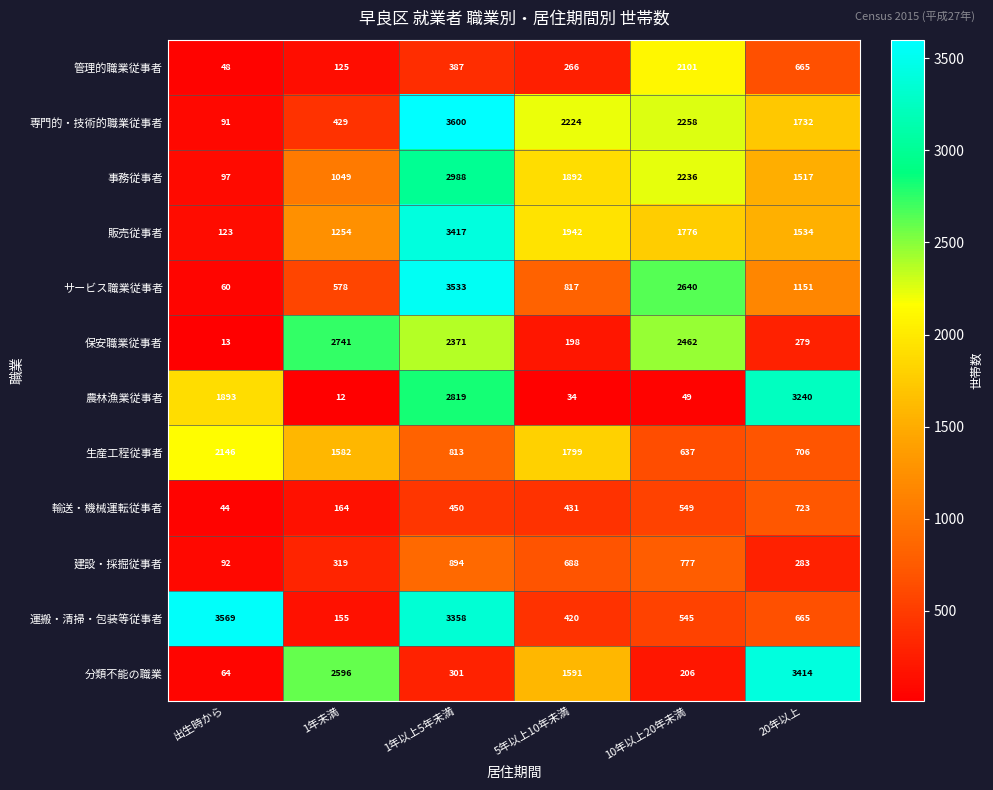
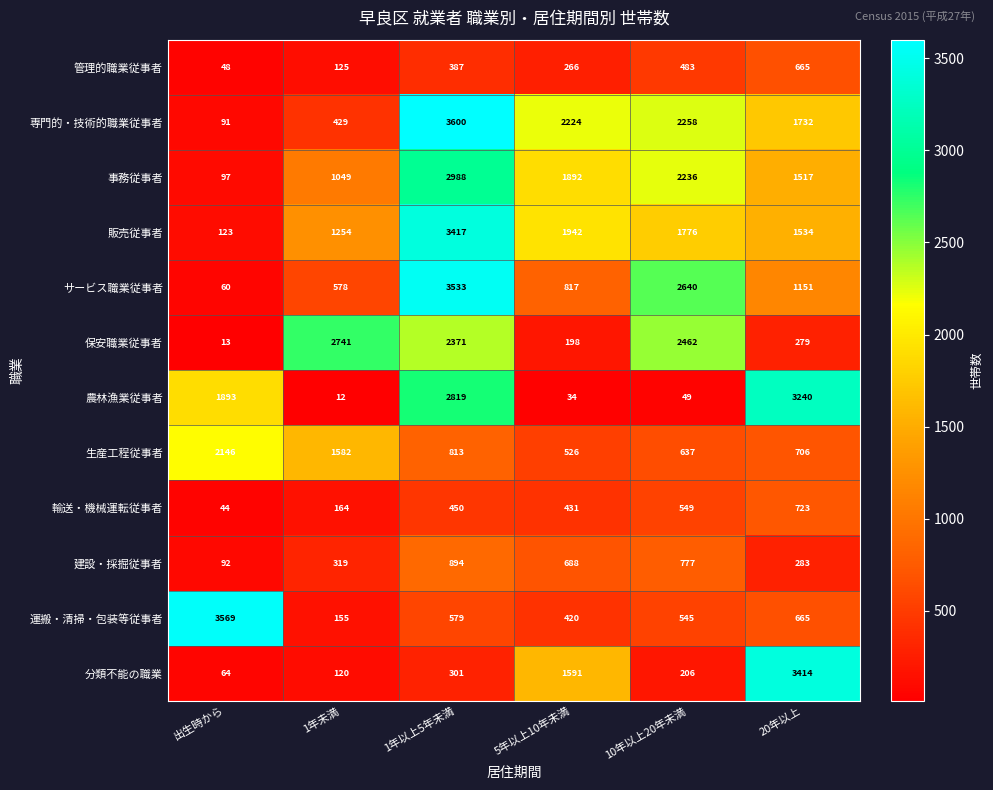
管理的職業従事者, 10年以上20年未満: 2101 -> 483
生産工程従事者, 5年以上10年未満: 1799 -> 526
運搬・清掃・包装等従事者, 1年以上5年未満: 3358 -> 579
分類不能の職業, 1年未満: 2596 -> 120
